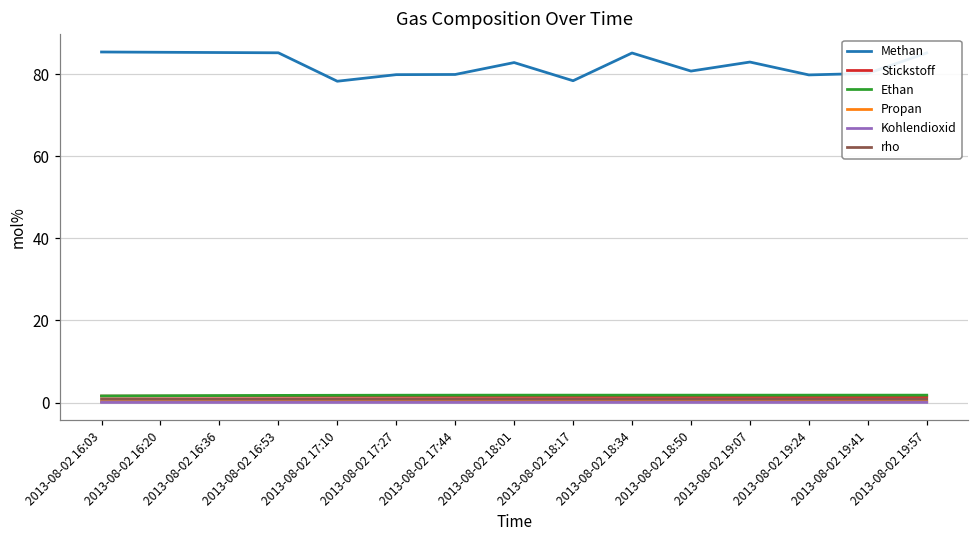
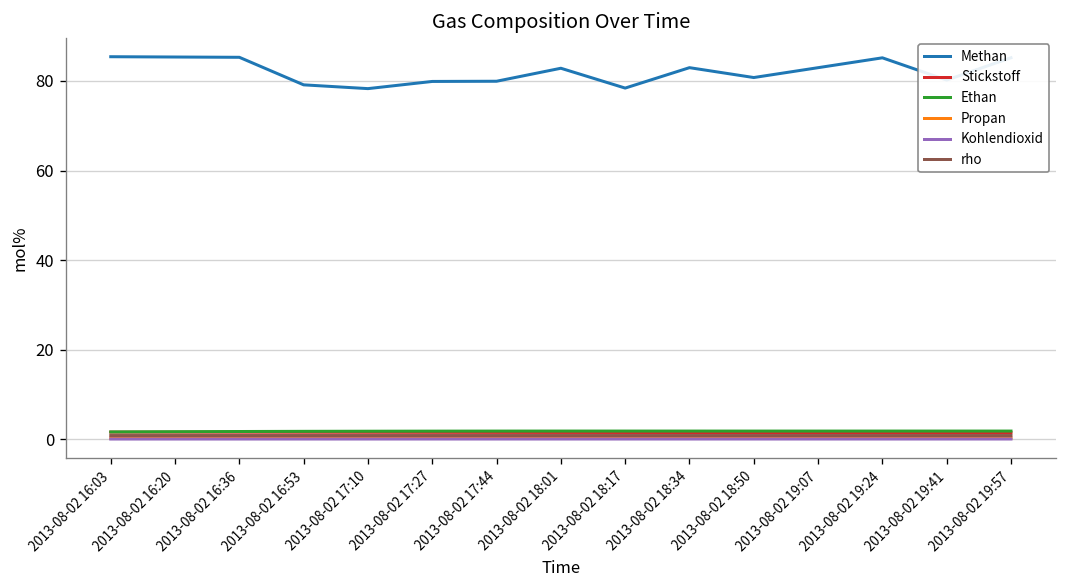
Methan, 2013-08-02 16:53: 85 -> 79
Methan, 2013-08-02 18:34: 85 -> 83
Methan, 2013-08-02 19:24: 80 -> 85
